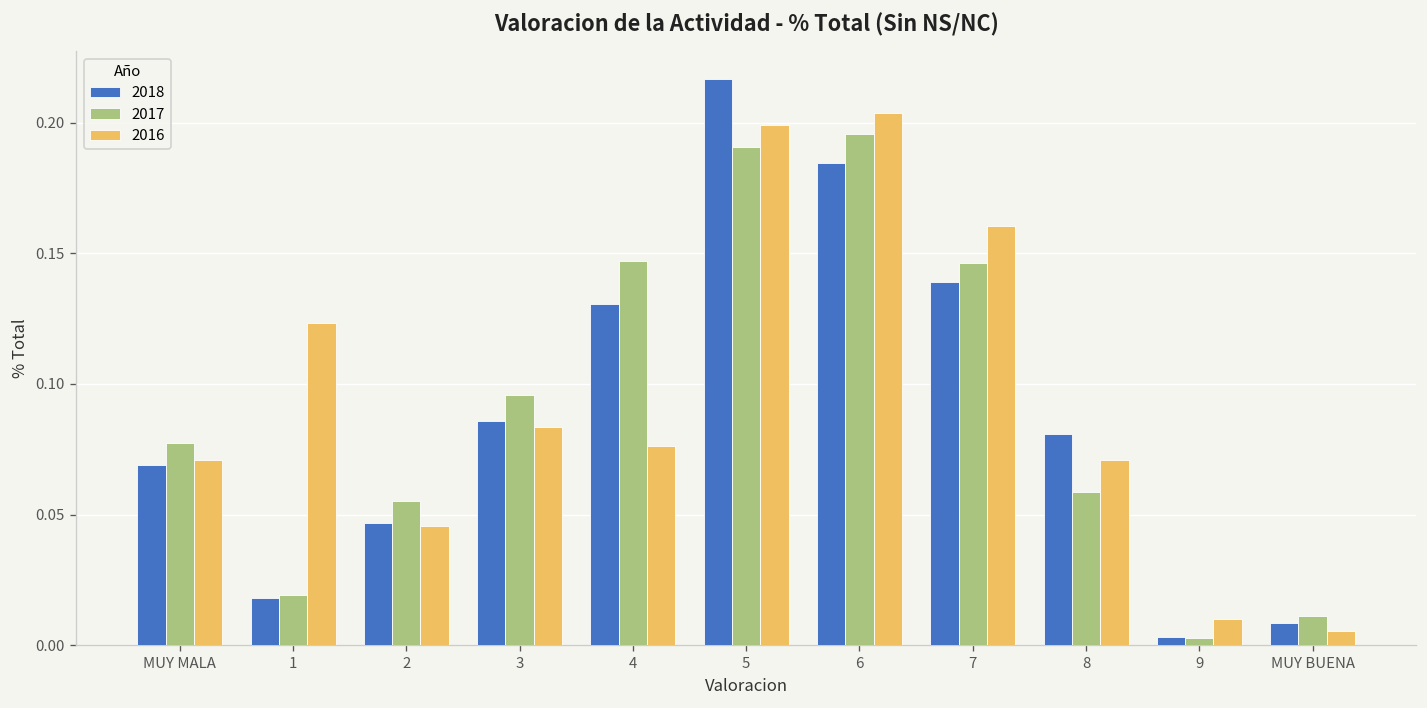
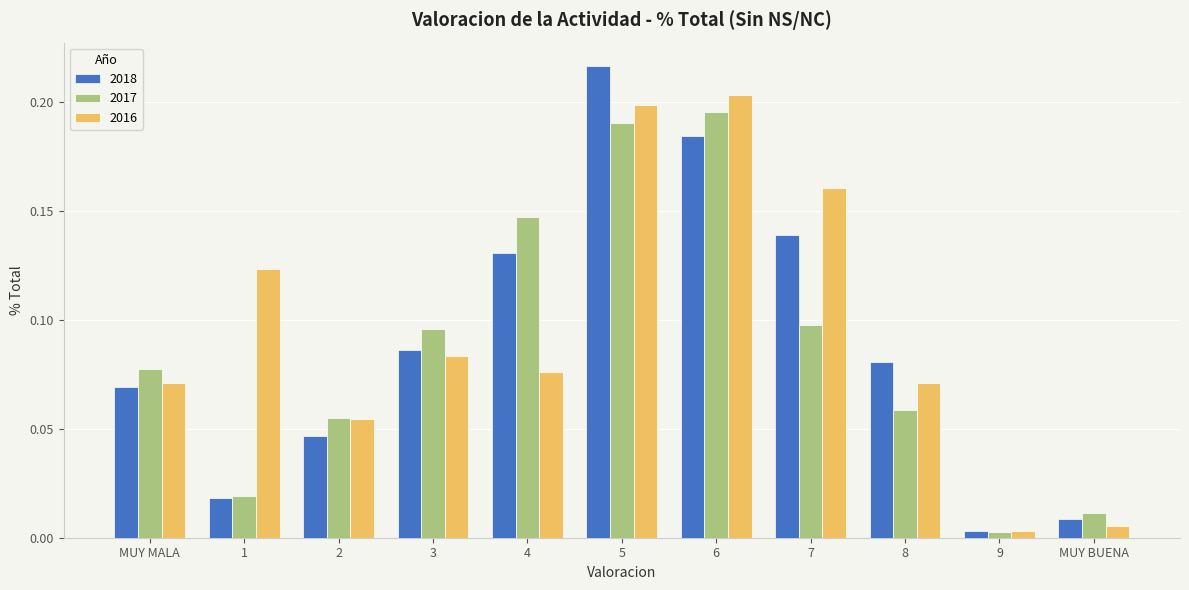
2016, 2: 0.046 -> 0.054
2017, 7: 0.146 -> 0.098
2016, 9: 0.010 -> 0.003
